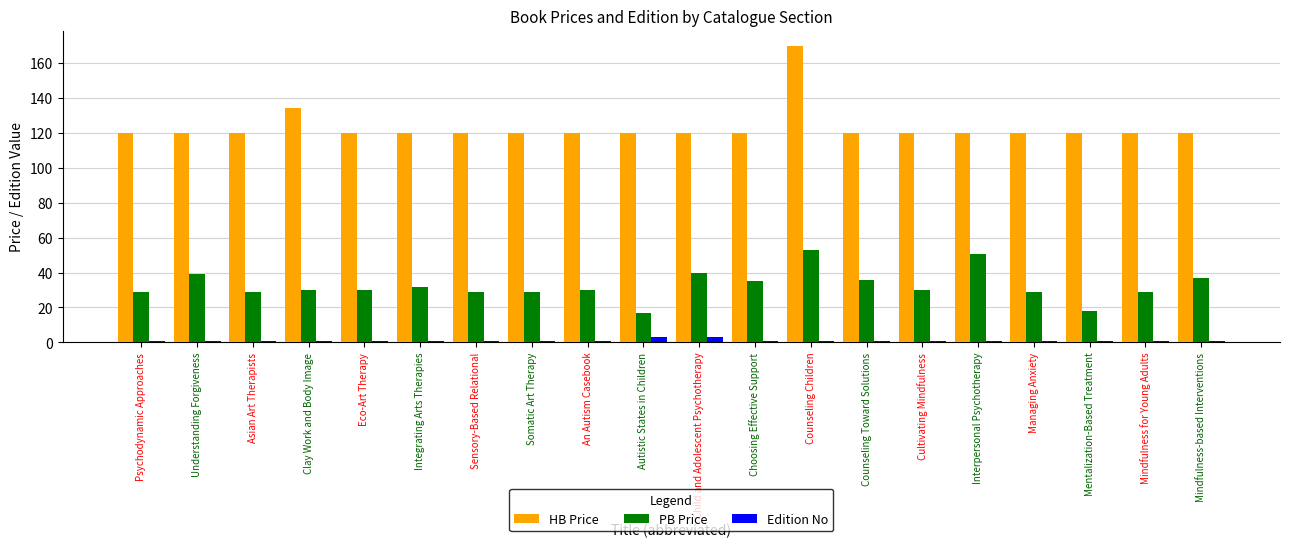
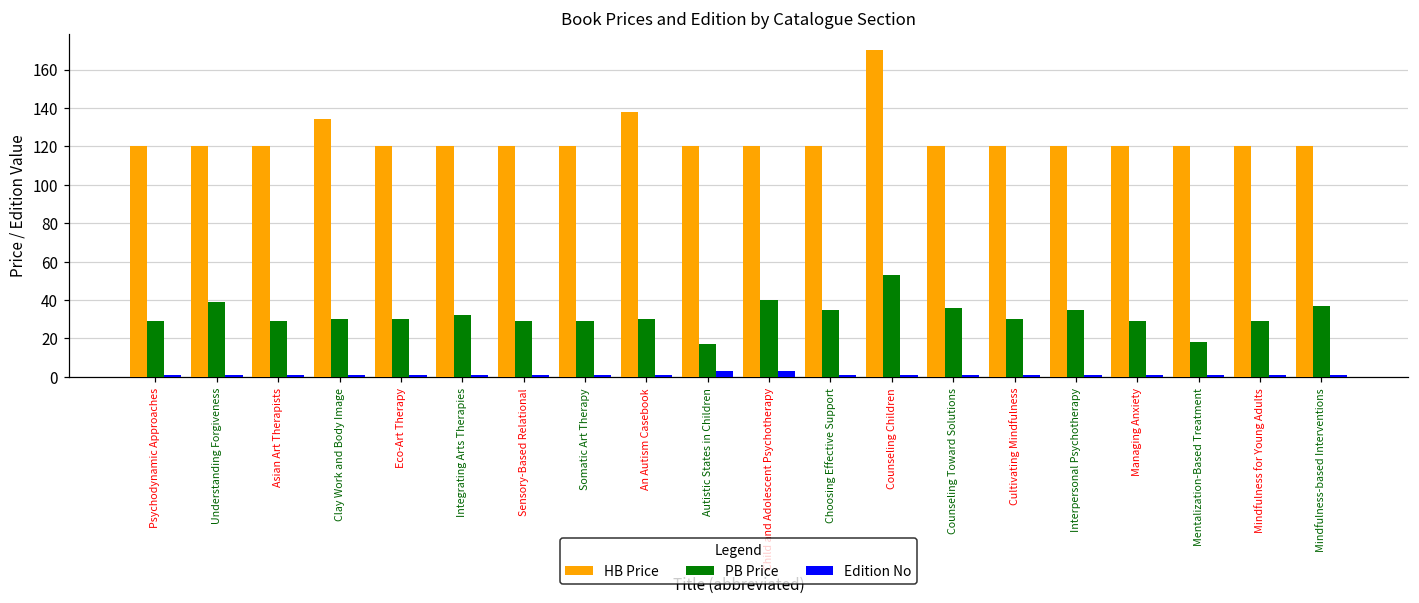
HB Price, An Autism Casebook: 120 -> 138
PB Price, Interpersonal Psychotherapy: 51 -> 35
